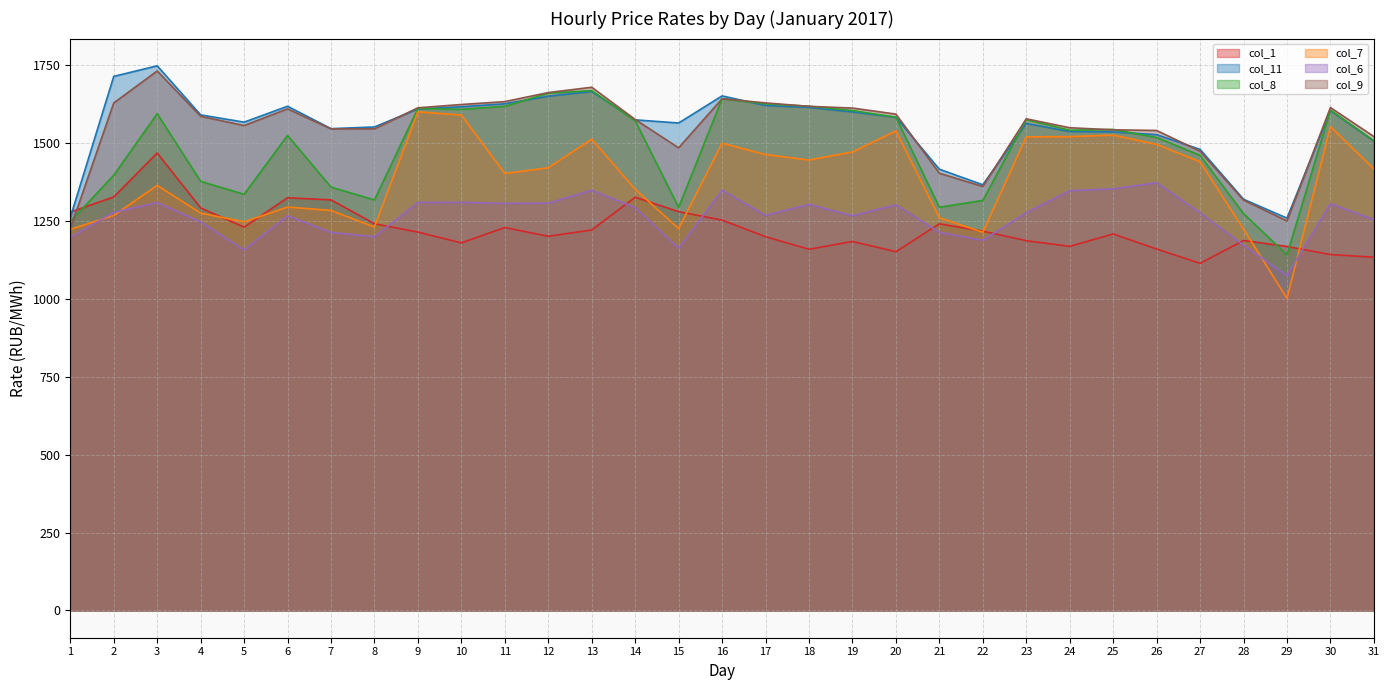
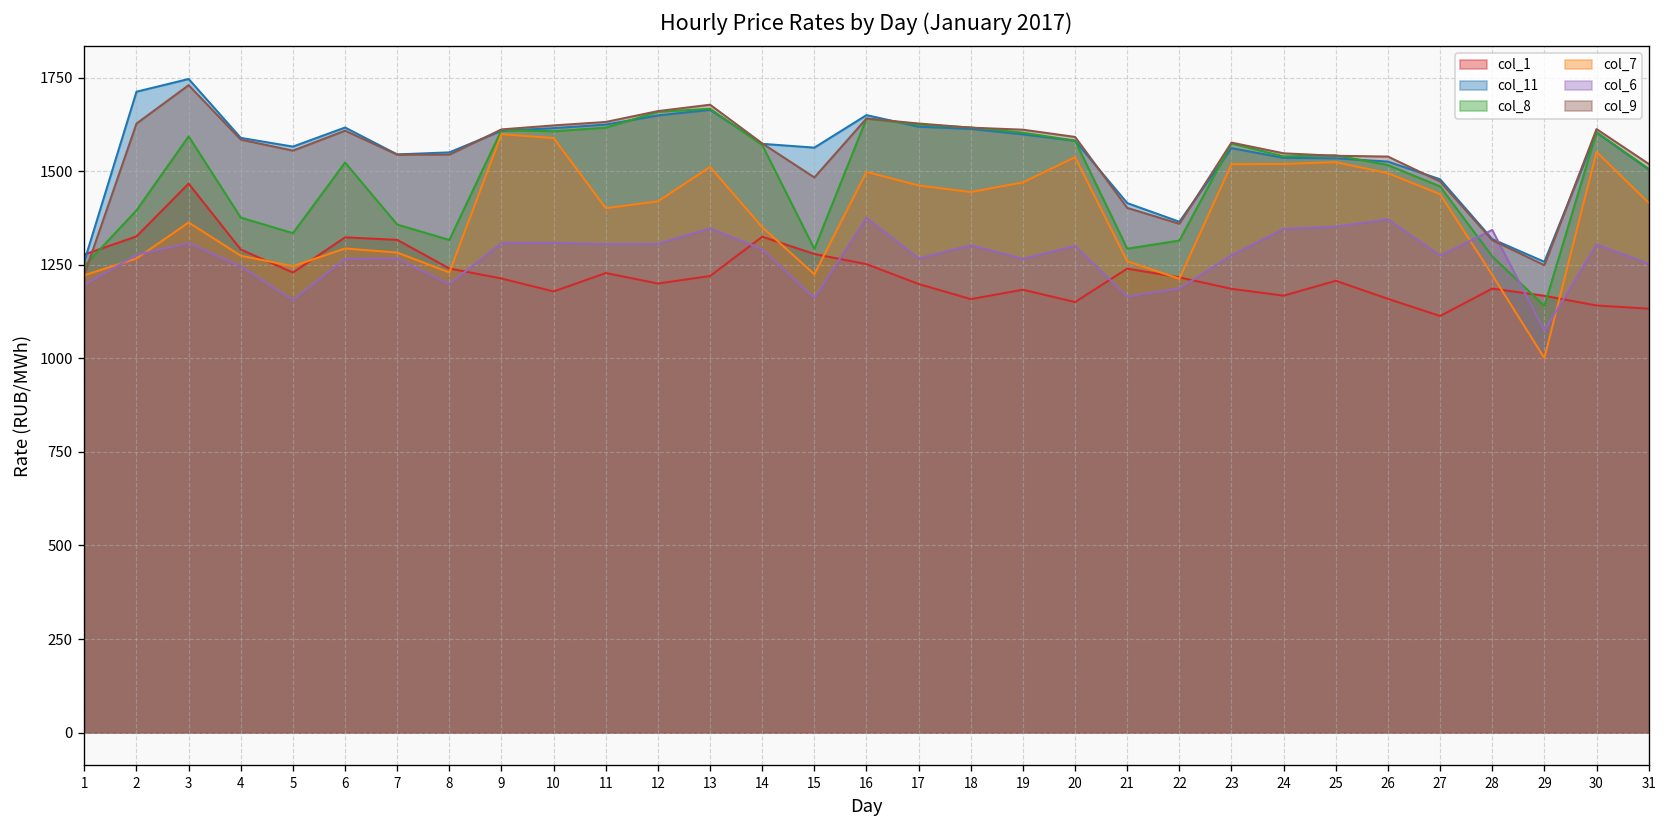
col_6, 7: 1210 -> 1270
col_6, 16: 1350 -> 1380
col_6, 21: 1210 -> 1170
col_6, 28: 1170 -> 1340
